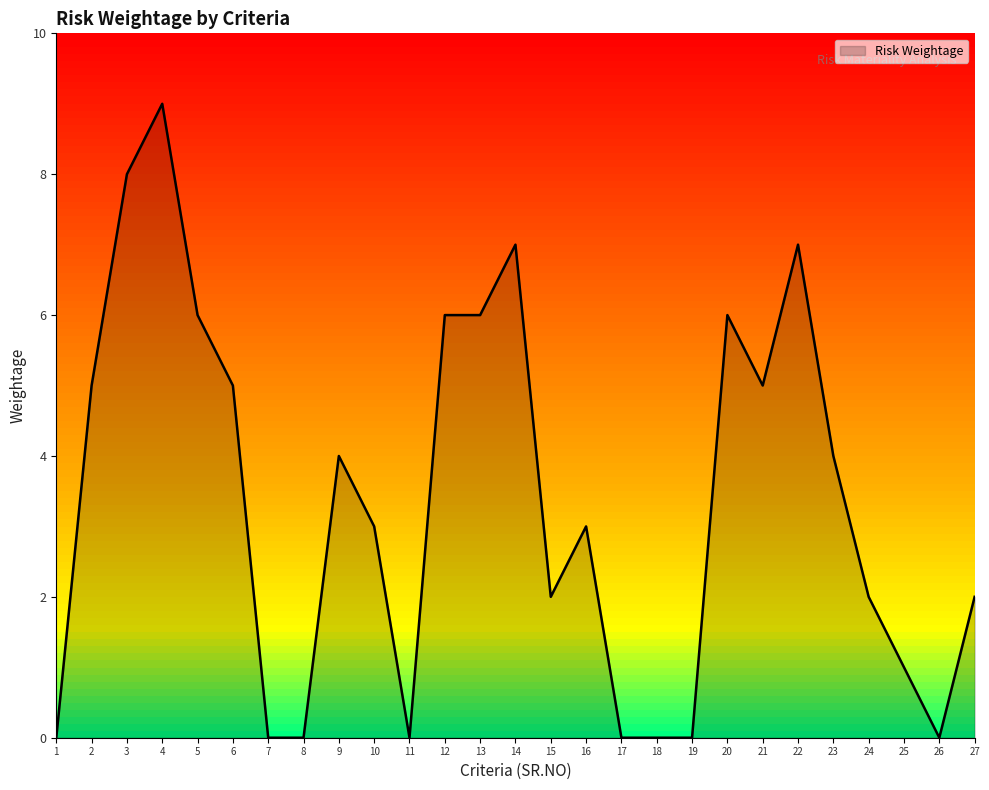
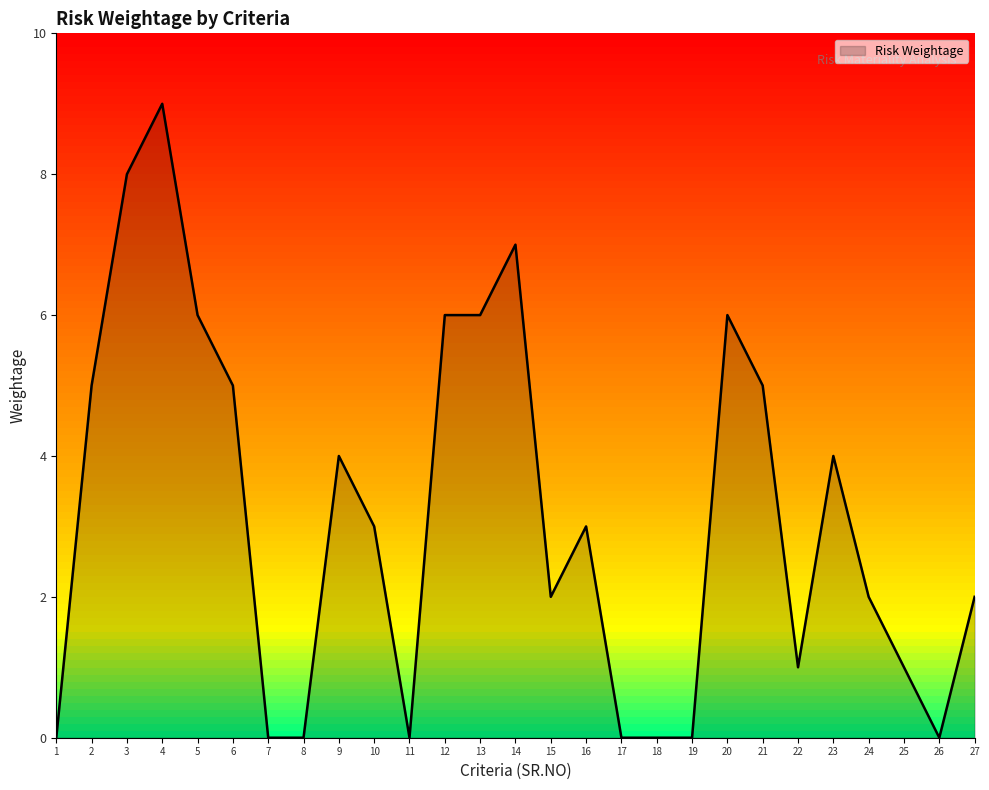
22: 7 -> 1
